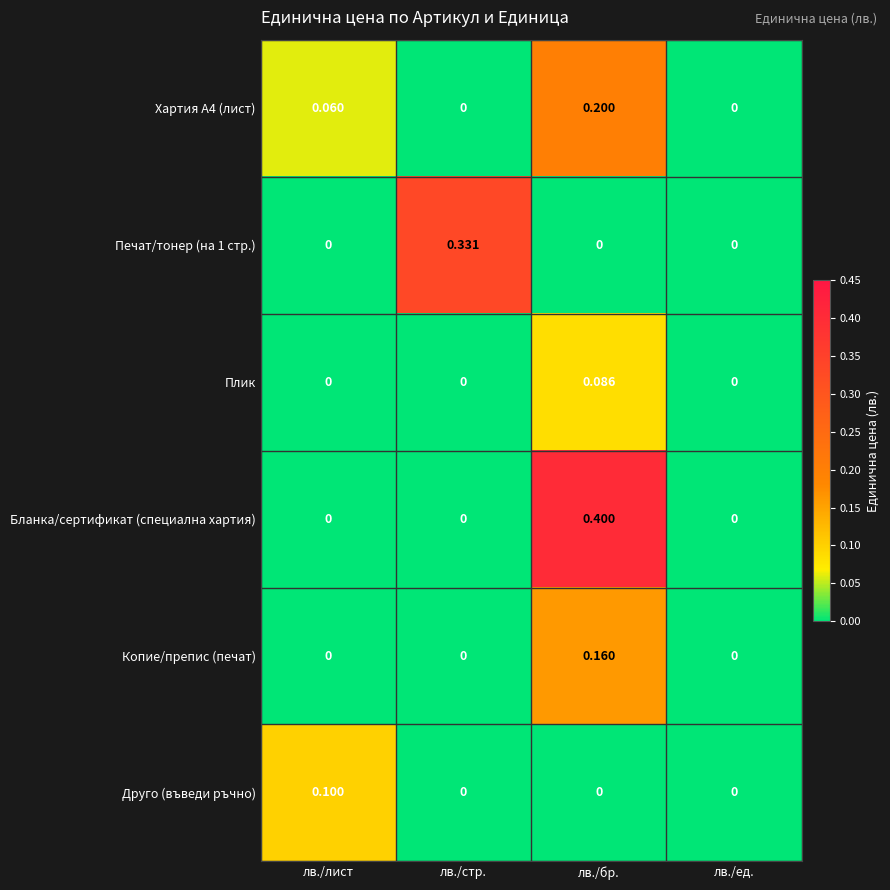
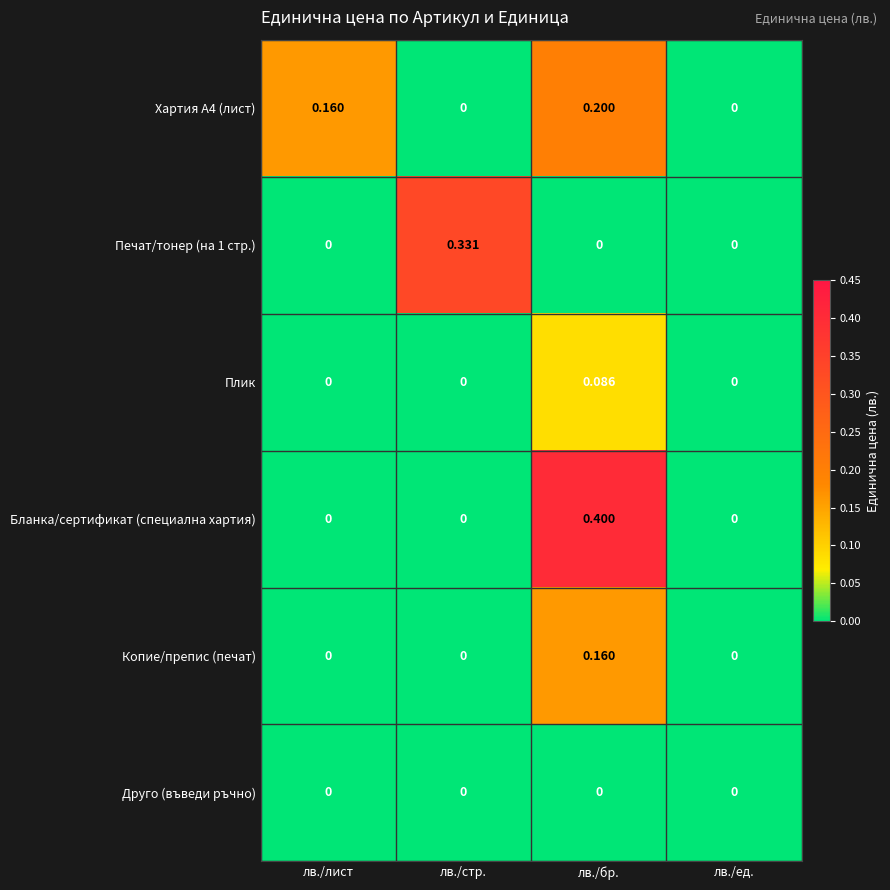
Хартия А4 (лист), лв./лист: 0.060 -> 0.160
Друго (въведи ръчно), лв./лист: 0.100 -> 0
